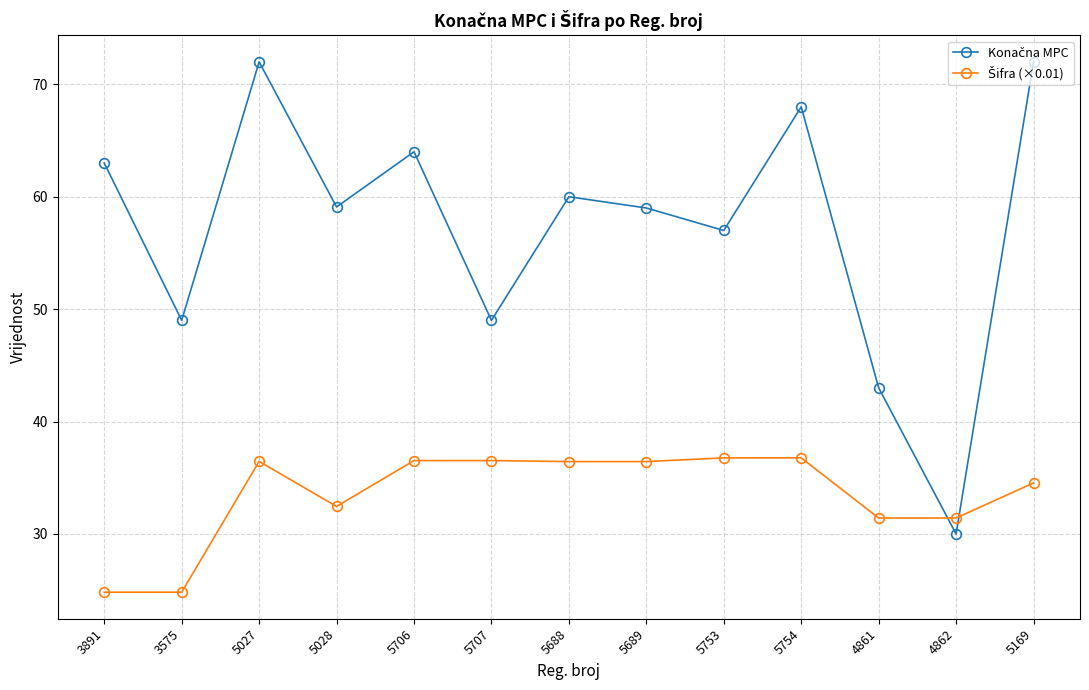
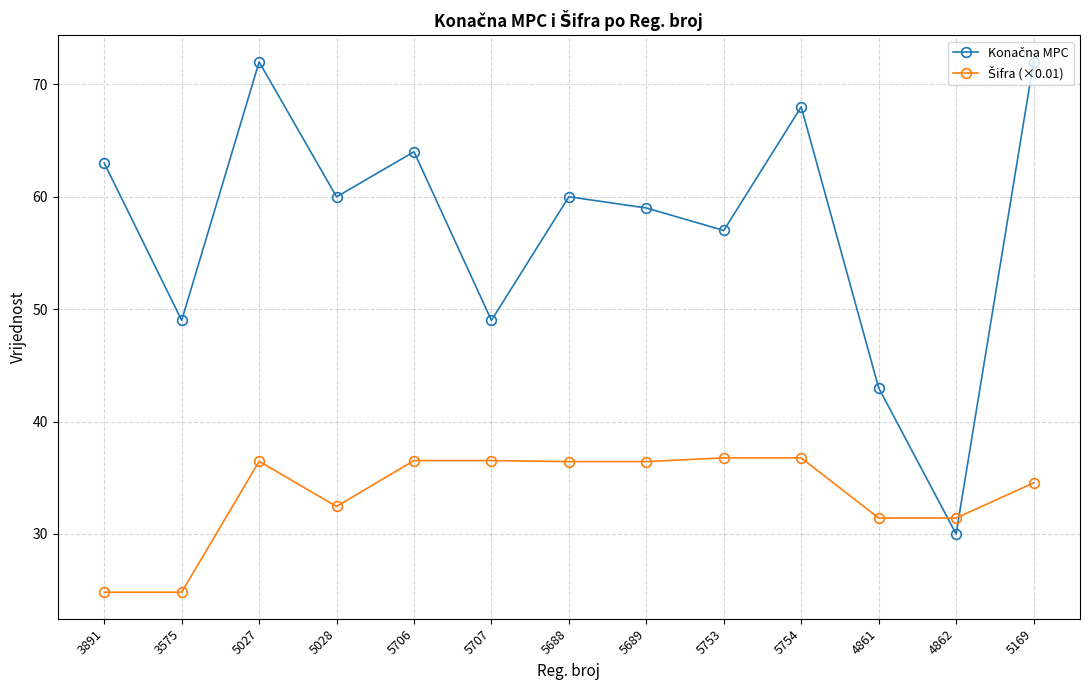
Konačna MPC, 5028: 59.1 -> 60.0
